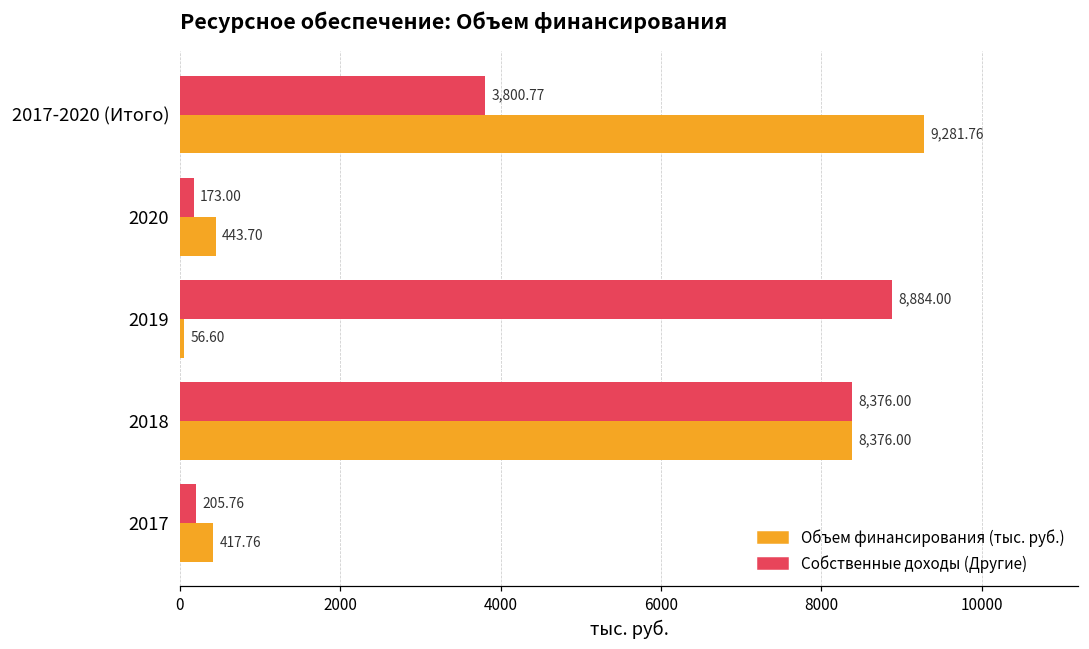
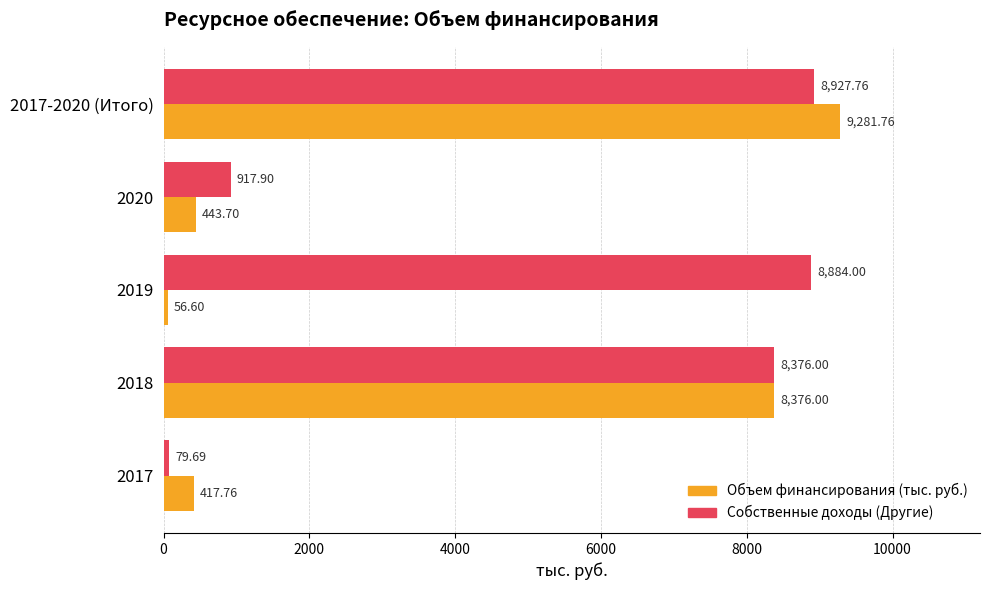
Собственные доходы (Другие), 2017-2020 (Итого): 3,800.77 -> 8,927.76
Собственные доходы (Другие), 2020: 173.00 -> 917.90
Собственные доходы (Другие), 2017: 205.76 -> 79.69
